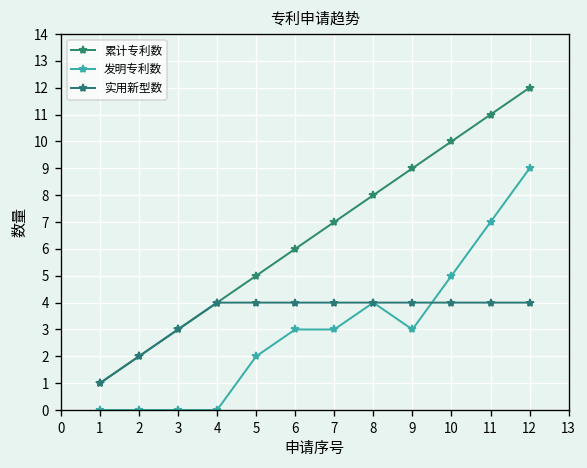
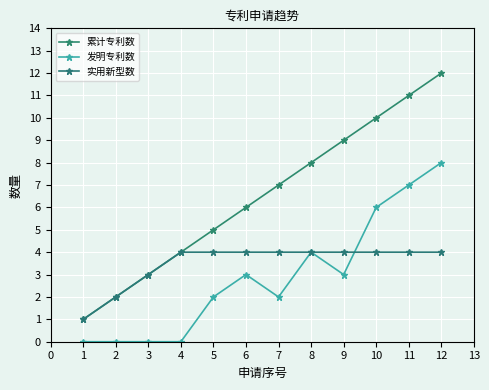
发明专利数, 7: 3 -> 2
发明专利数, 10: 5 -> 6
发明专利数, 12: 9 -> 8
